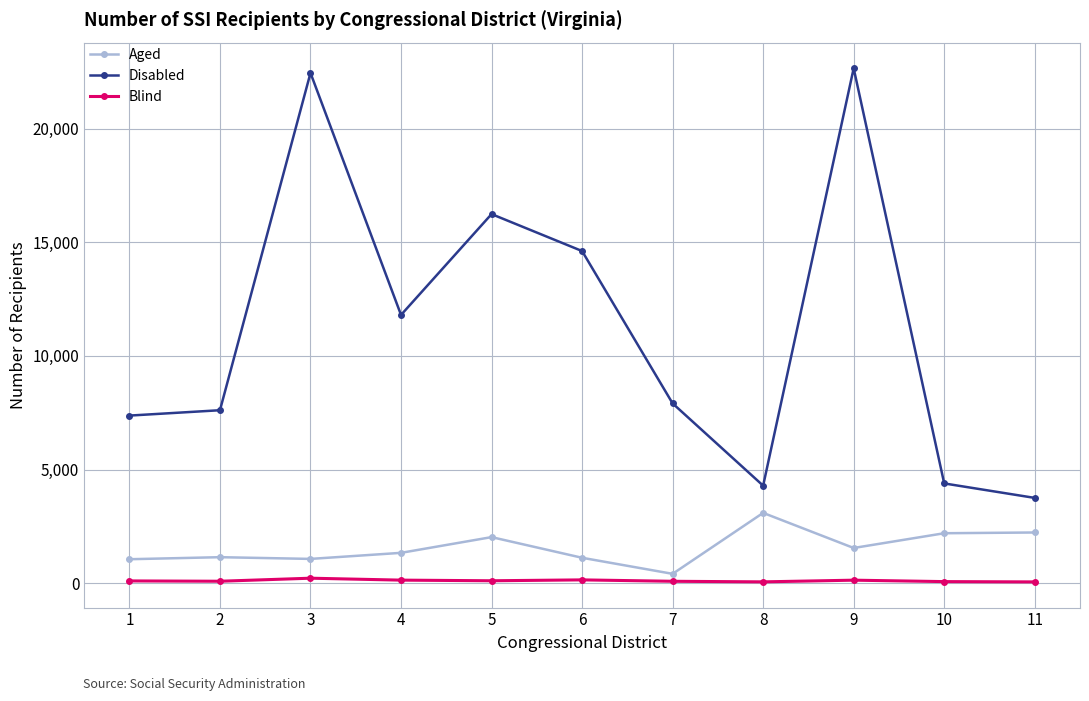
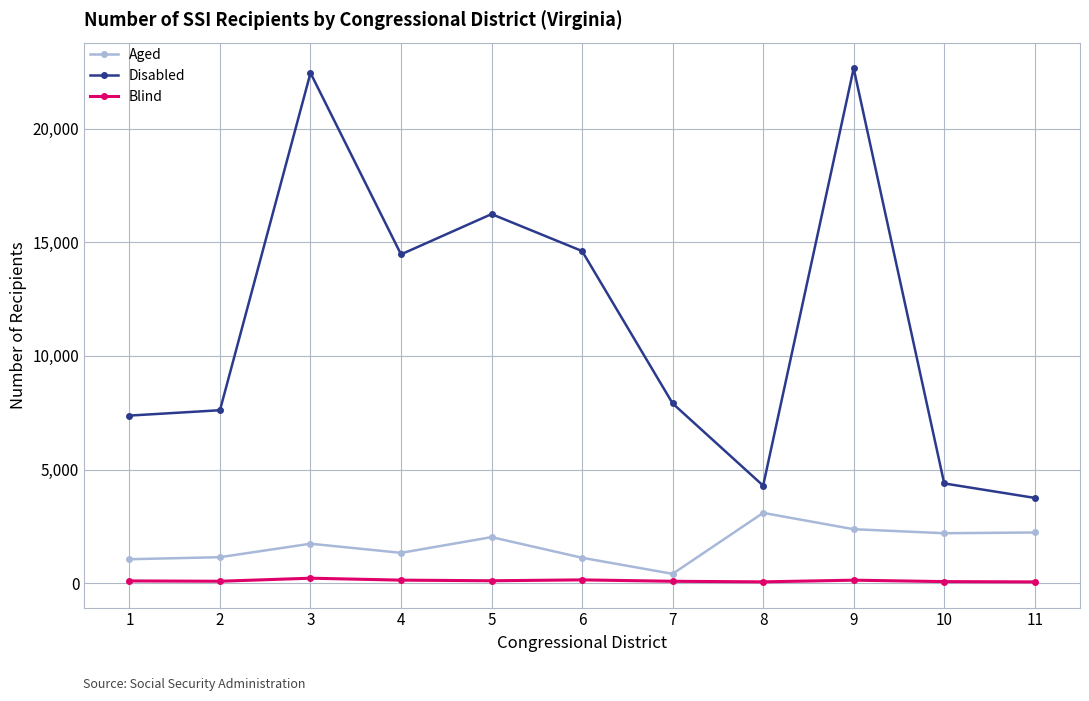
Aged, 3: 1,100 -> 1,700
Disabled, 4: 11,800 -> 14,500
Aged, 9: 1,500 -> 2,400
